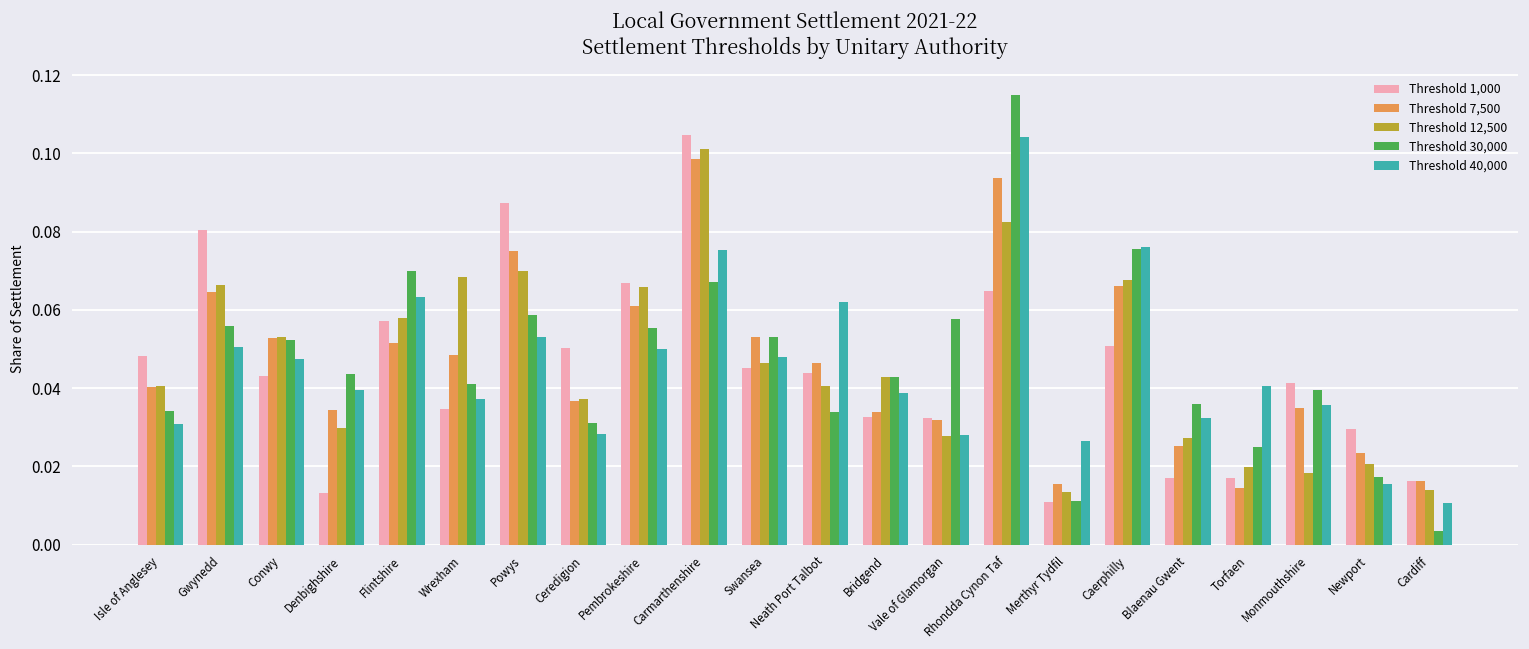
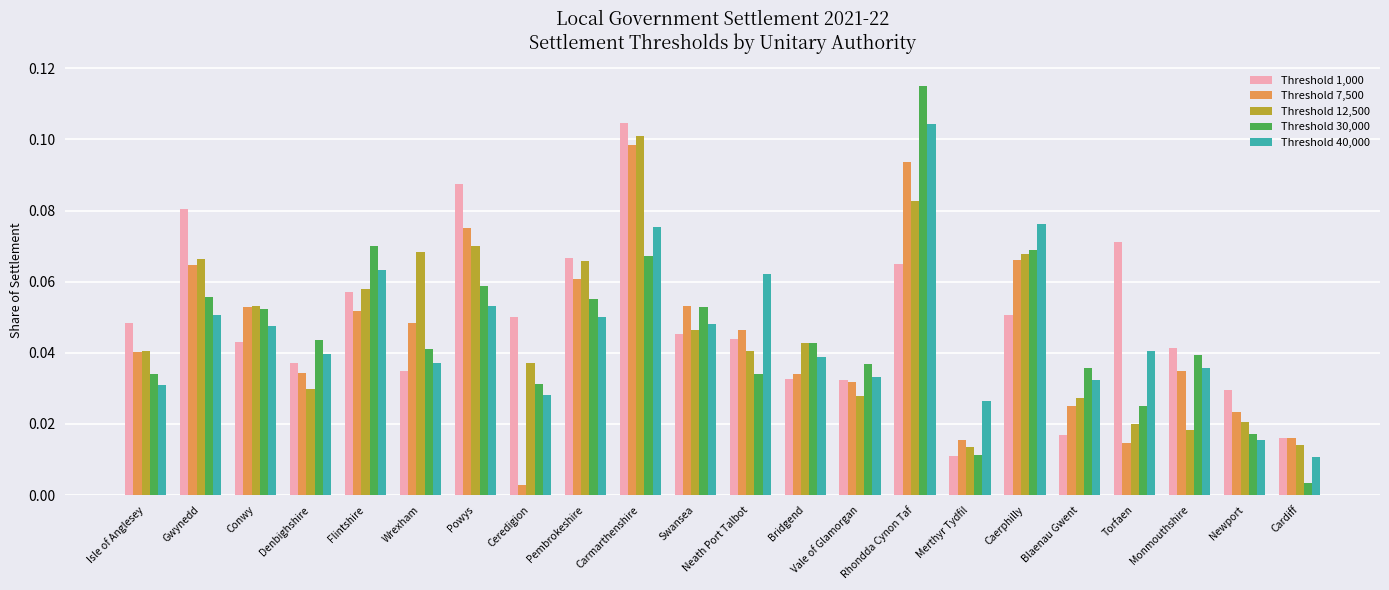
Threshold 1,000, Denbighshire: 0.013 -> 0.037
Threshold 7,500, Ceredigion: 0.037 -> 0.003
Threshold 30,000, Vale of Glamorgan: 0.058 -> 0.037
Threshold 40,000, Vale of Glamorgan: 0.028 -> 0.033
Threshold 30,000, Caerphilly: 0.076 -> 0.069
Threshold 1,000, Torfaen: 0.017 -> 0.071
